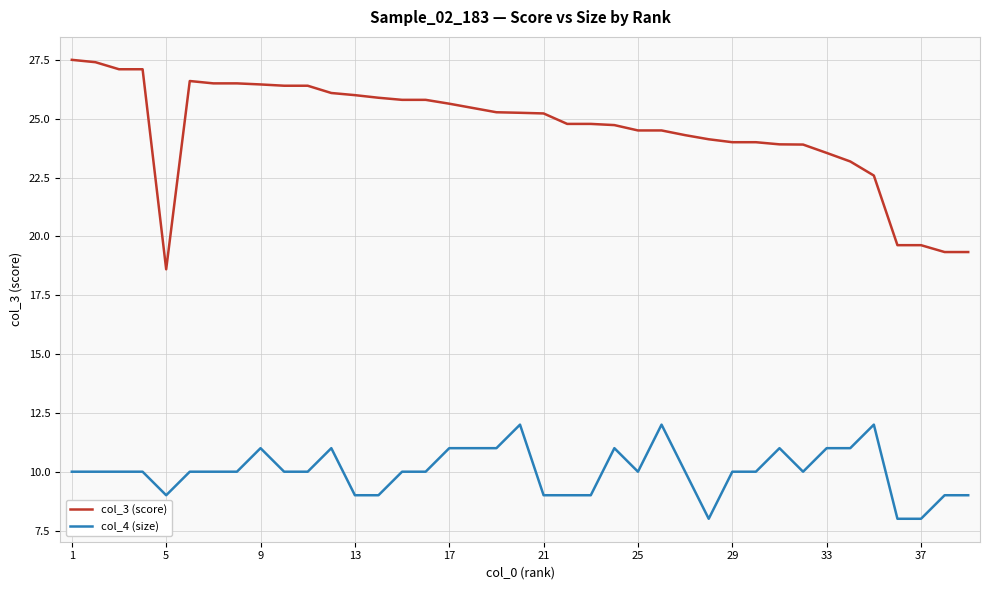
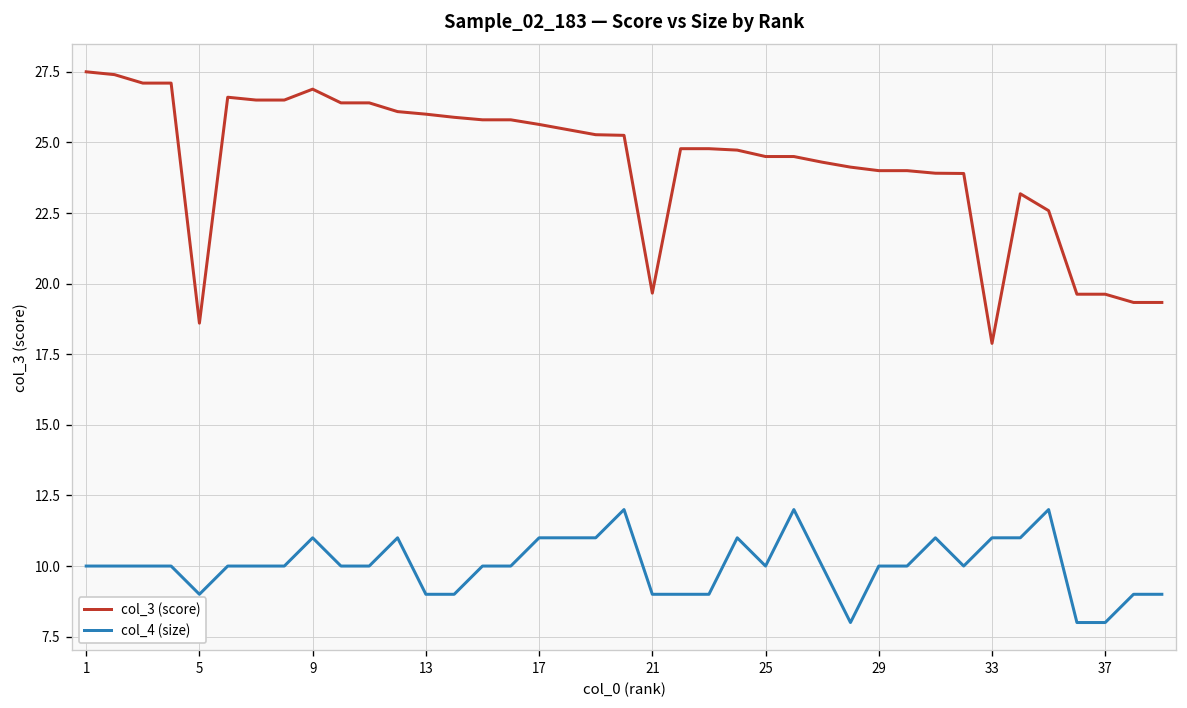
col_3 (score), 9: 26.5 -> 26.9
col_3 (score), 21: 25.2 -> 19.7
col_3 (score), 33: 23.5 -> 17.9
